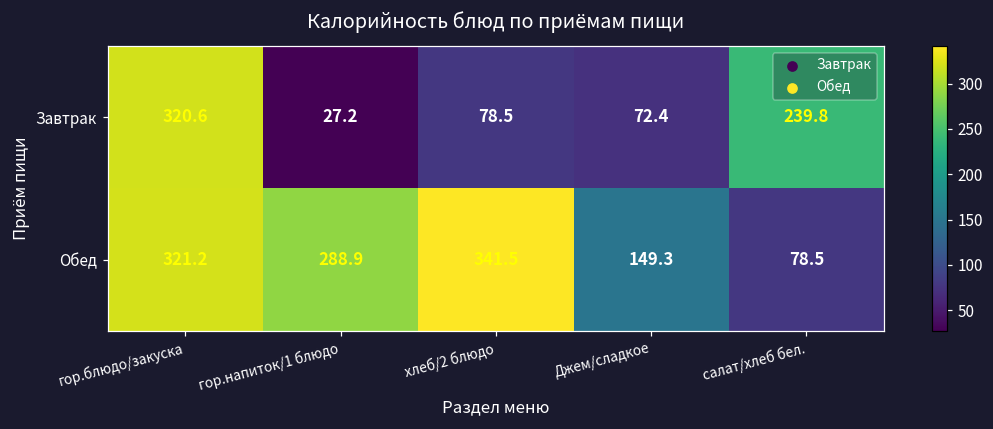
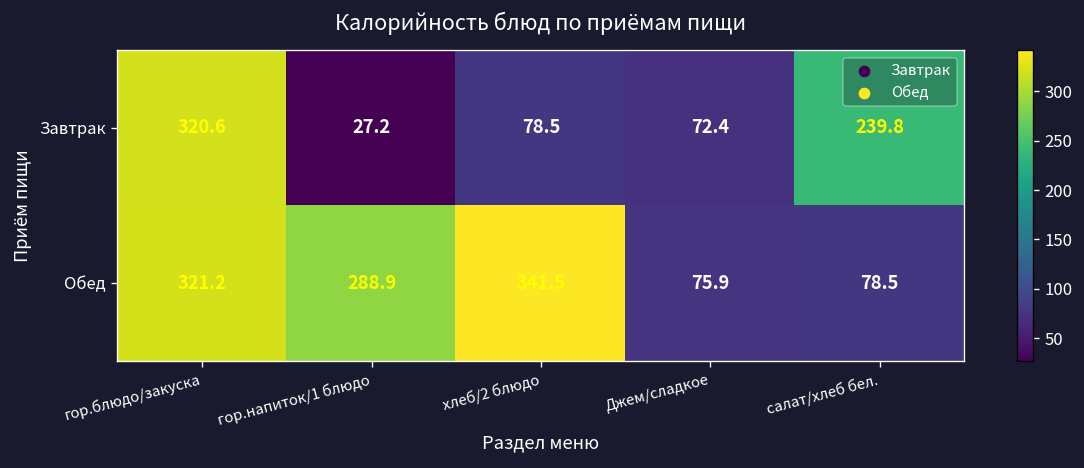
Обед, Джем/сладкое: 149.3 -> 75.9
